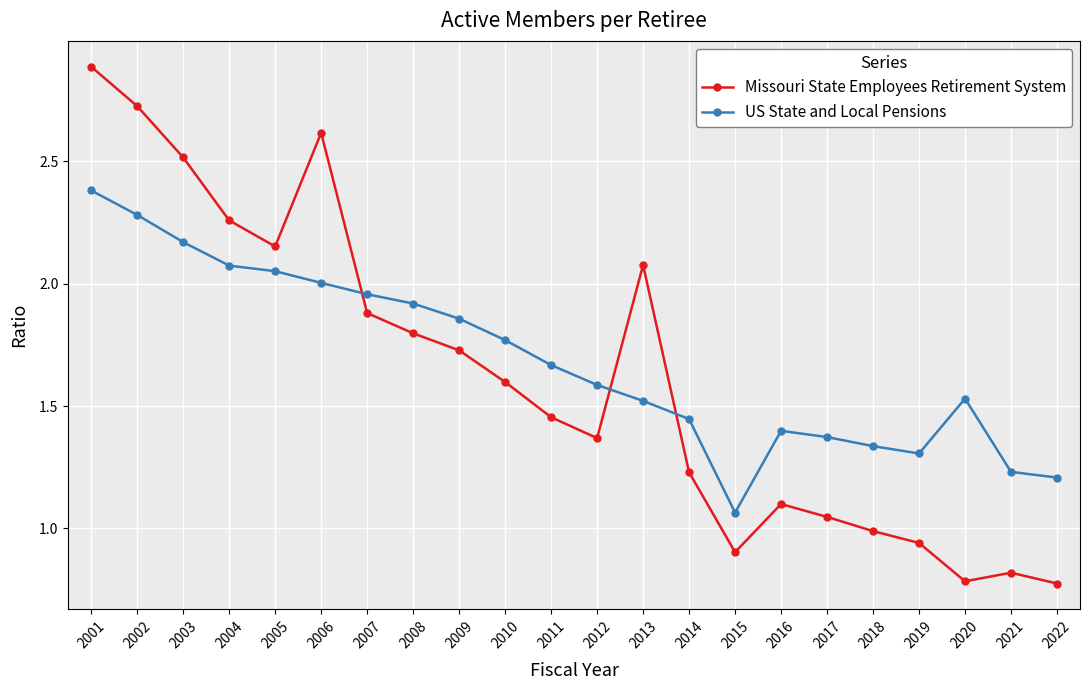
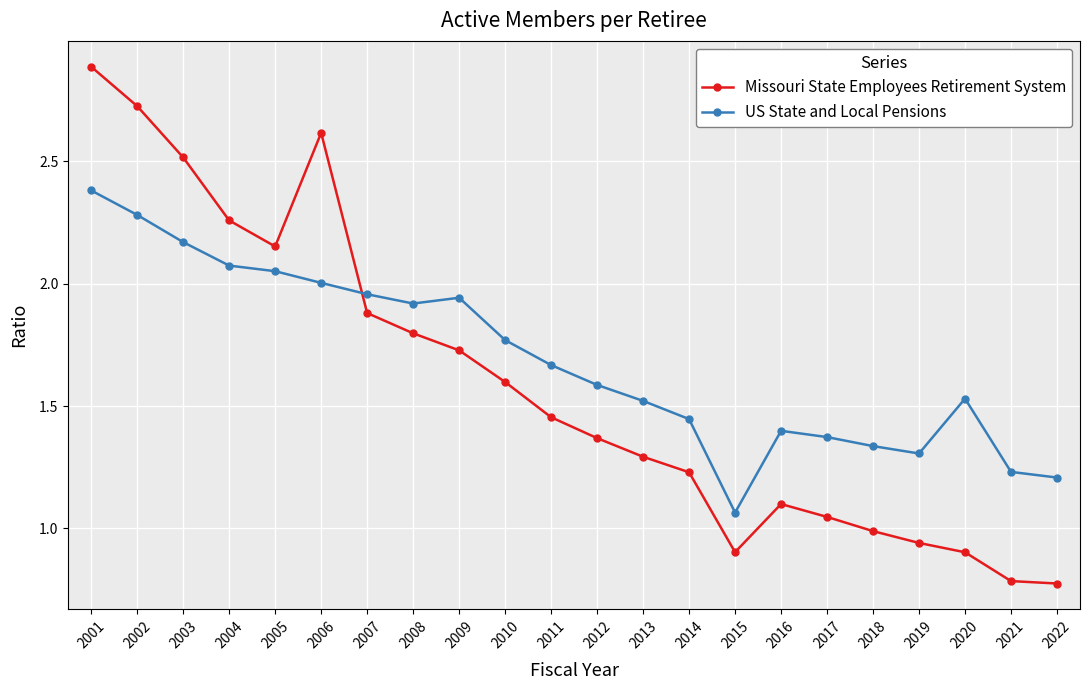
US State and Local Pensions, 2009: 1.86 -> 1.94
Missouri State Employees Retirement System, 2013: 2.08 -> 1.29
Missouri State Employees Retirement System, 2020: 0.78 -> 0.90
Missouri State Employees Retirement System, 2021: 0.82 -> 0.78
